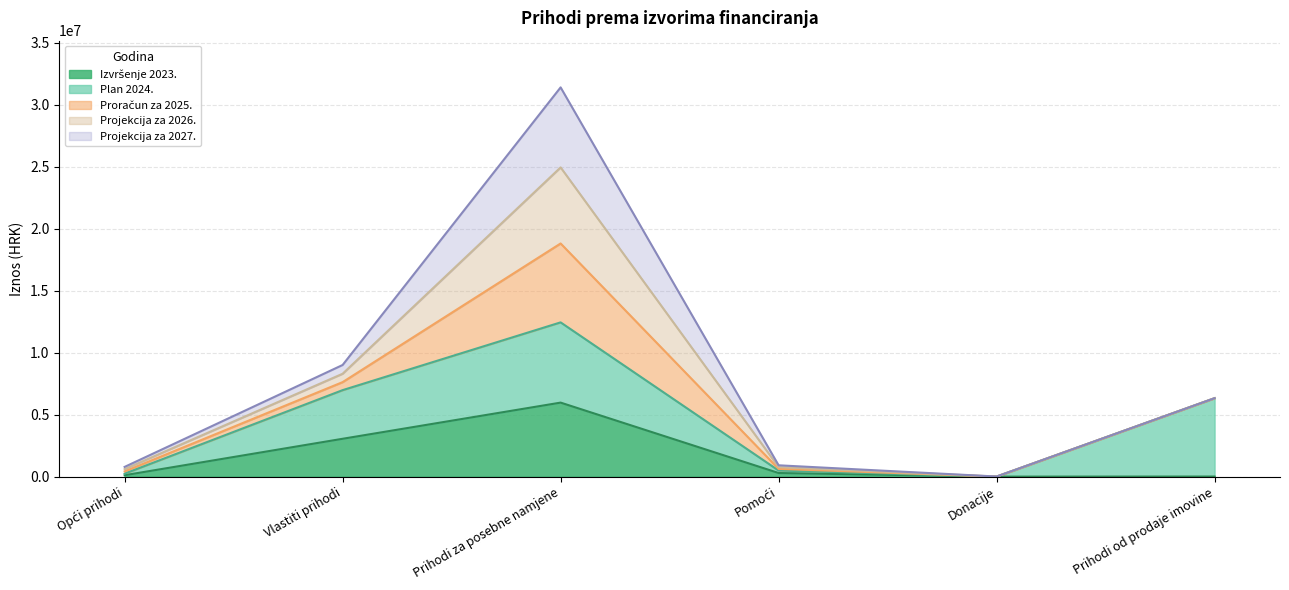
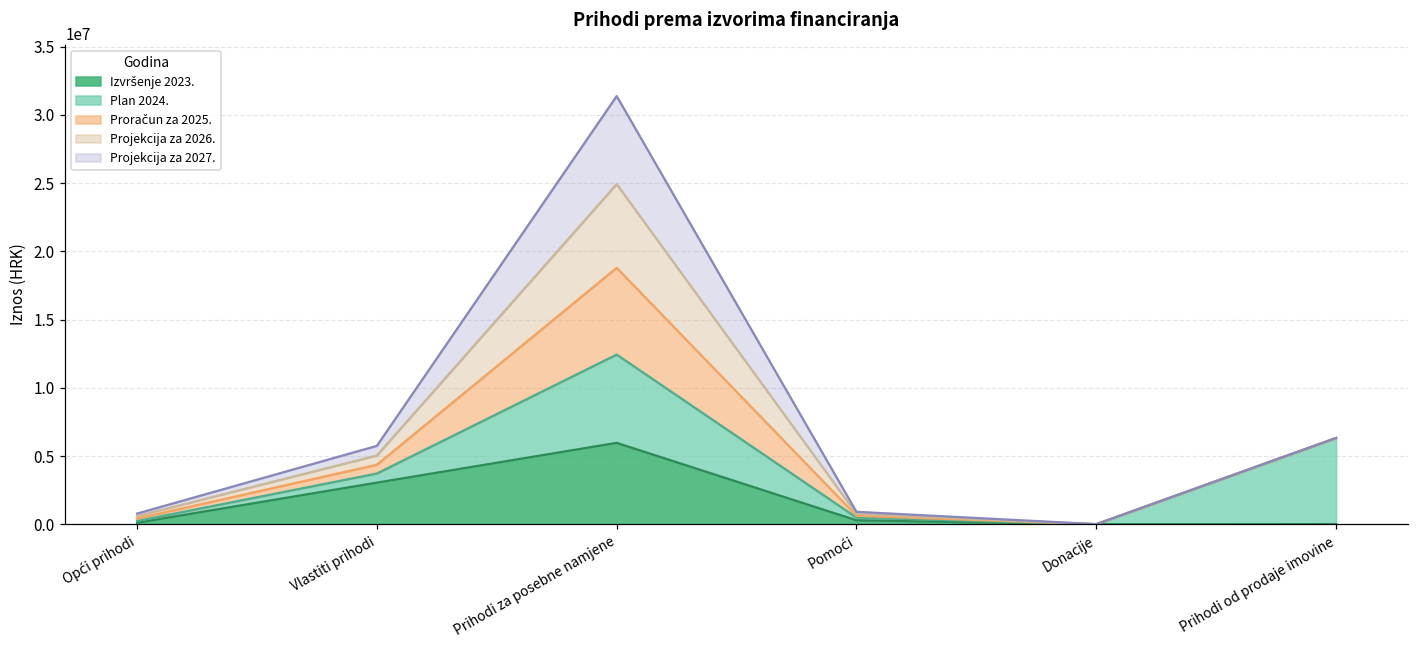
Plan 2024., Vlastiti prihodi: 3900000 -> 700000
